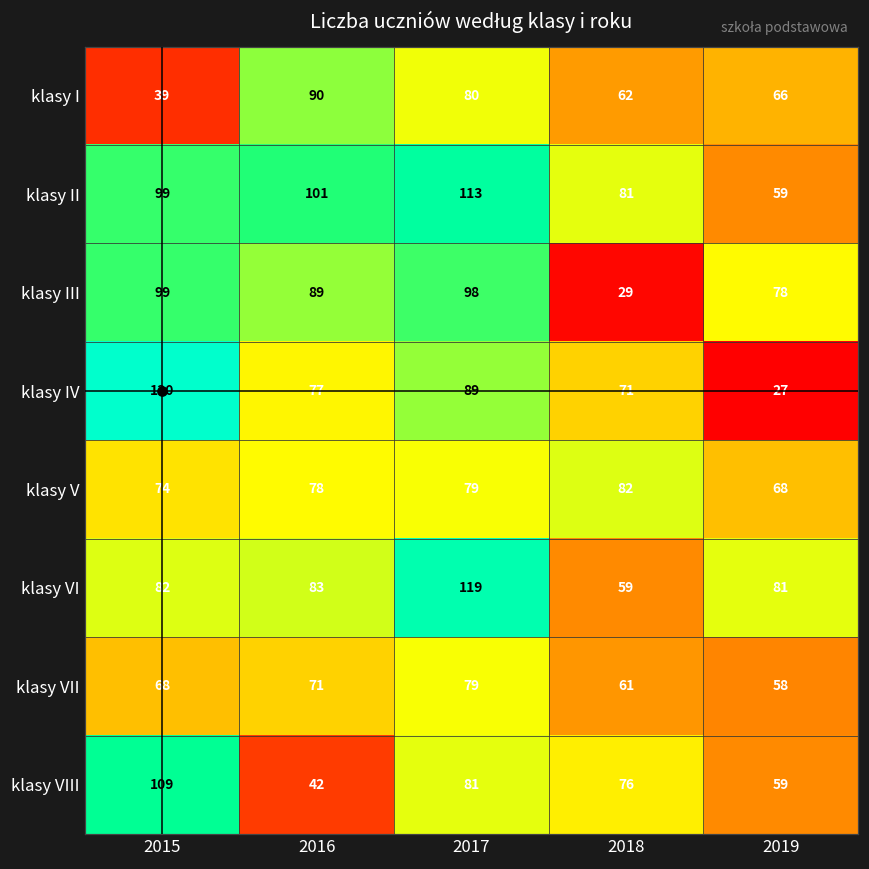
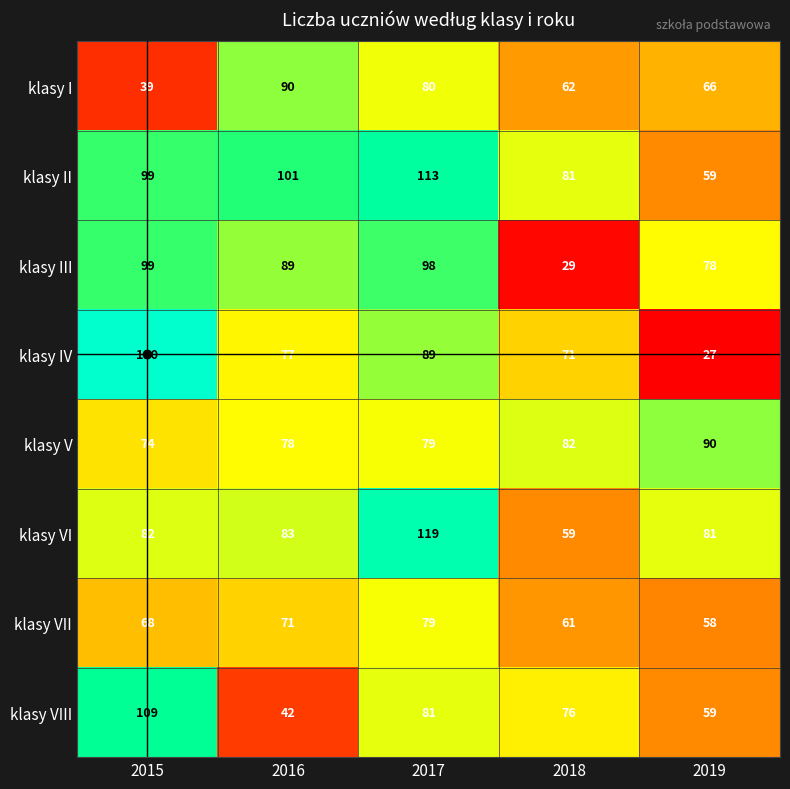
klasy V, 2019: 68 -> 90
